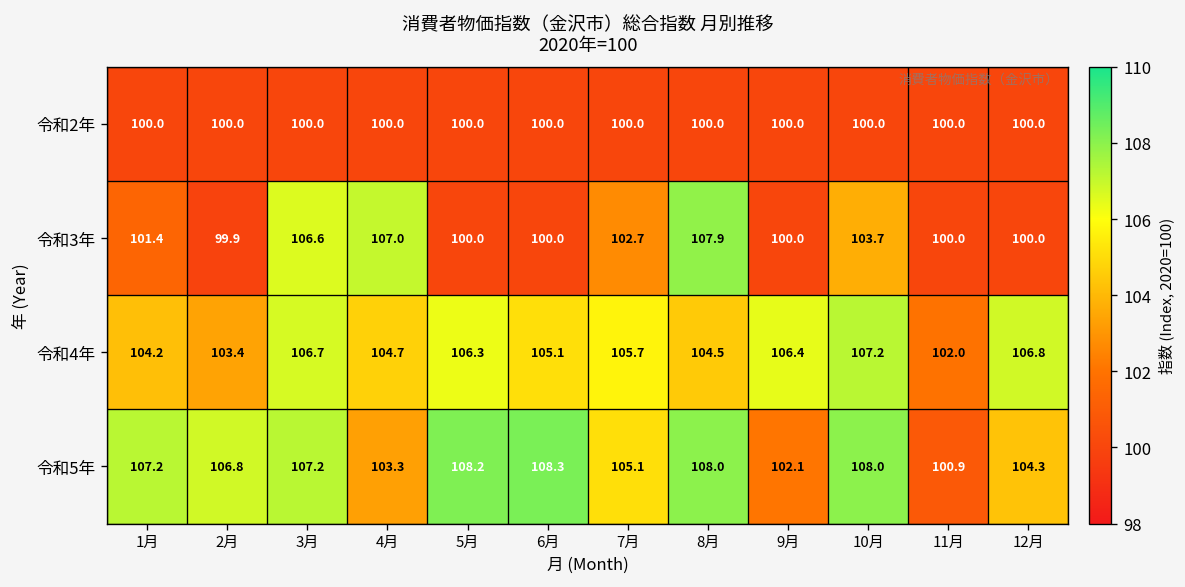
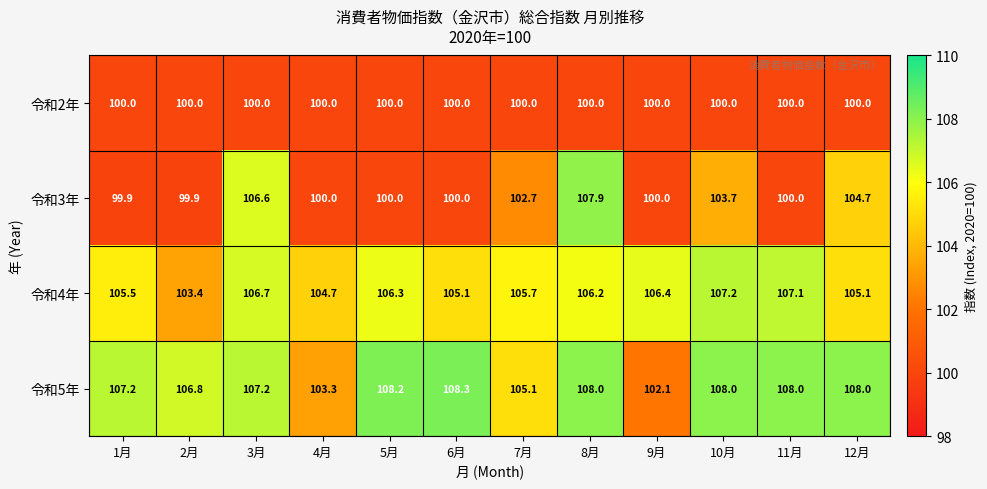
令和3年, 1月: 101.4 -> 99.9
令和3年, 4月: 107.0 -> 100.0
令和3年, 12月: 100.0 -> 104.7
令和4年, 1月: 104.2 -> 105.5
令和4年, 8月: 104.5 -> 106.2
令和4年, 11月: 102.0 -> 107.1
令和4年, 12月: 106.8 -> 105.1
令和5年, 11月: 100.9 -> 108.0
令和5年, 12月: 104.3 -> 108.0
